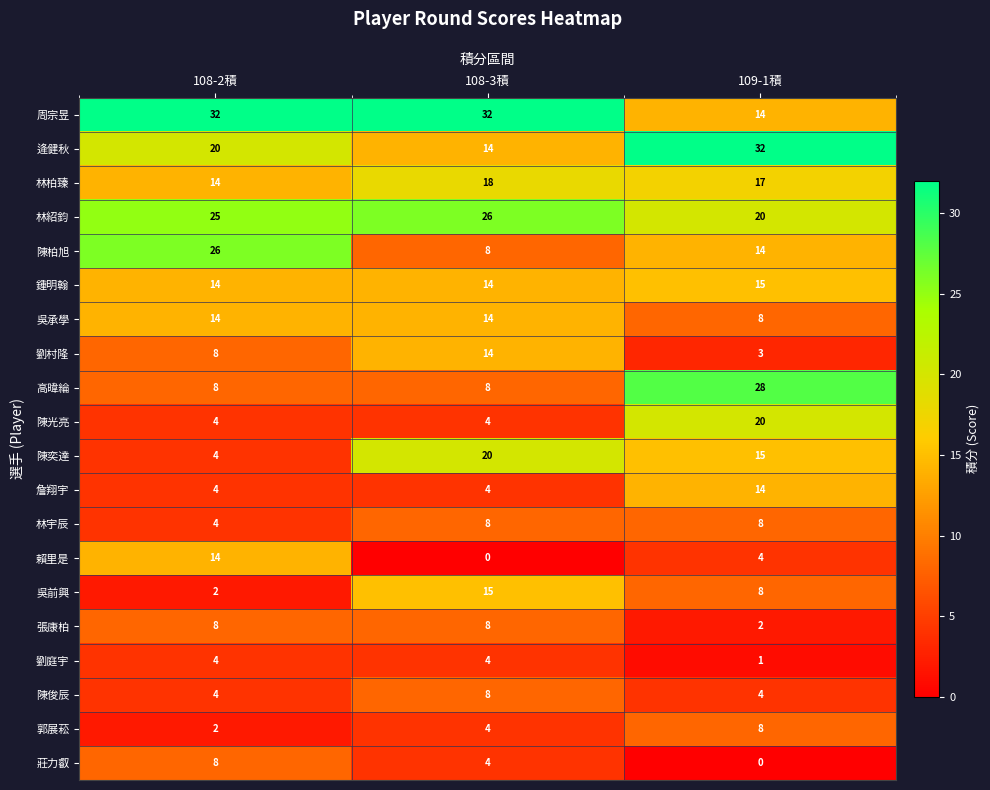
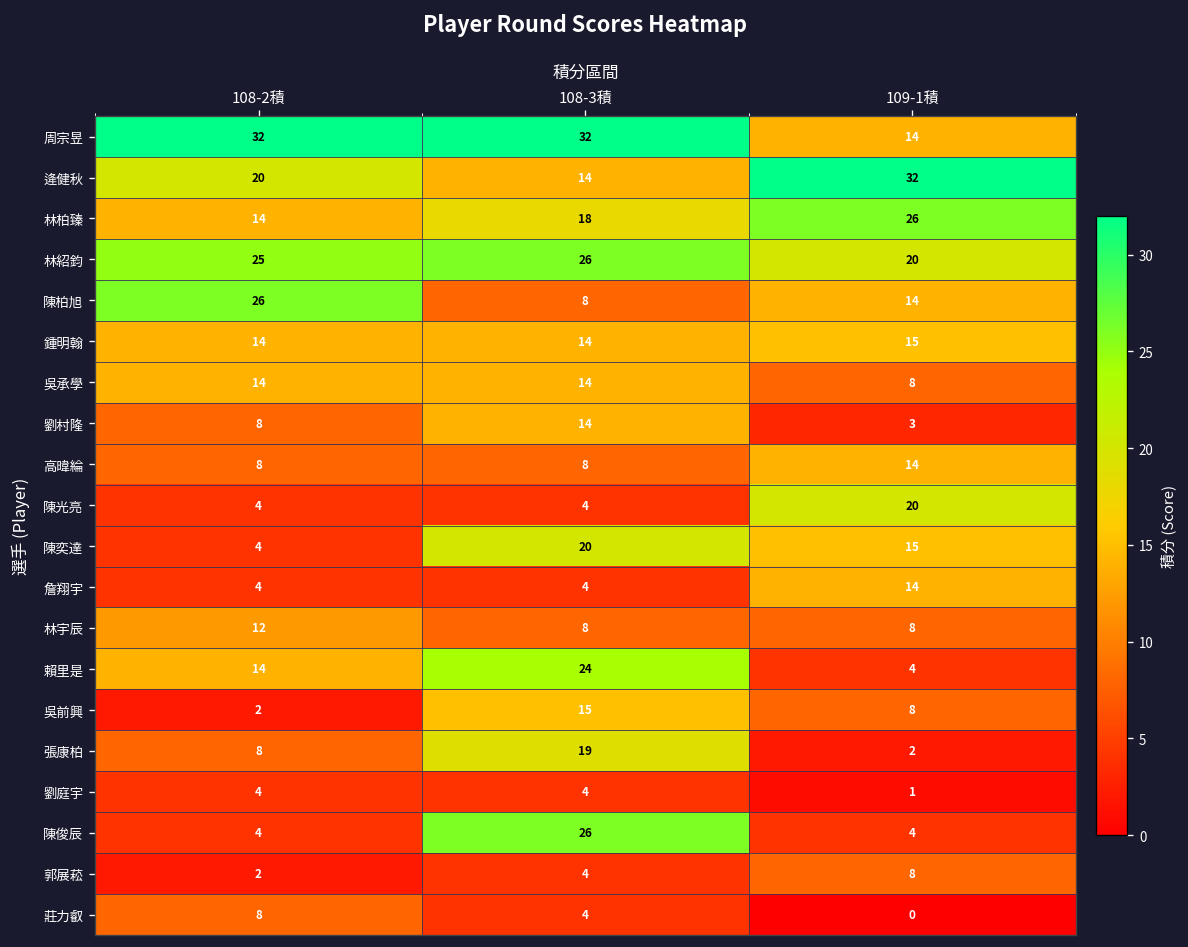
林柏臻, 109-1積: 17 -> 26
高暐綸, 109-1積: 28 -> 14
林宇辰, 108-2積: 4 -> 12
賴里是, 108-3積: 0 -> 24
張康柏, 108-3積: 8 -> 19
陳俊辰, 108-3積: 8 -> 26
